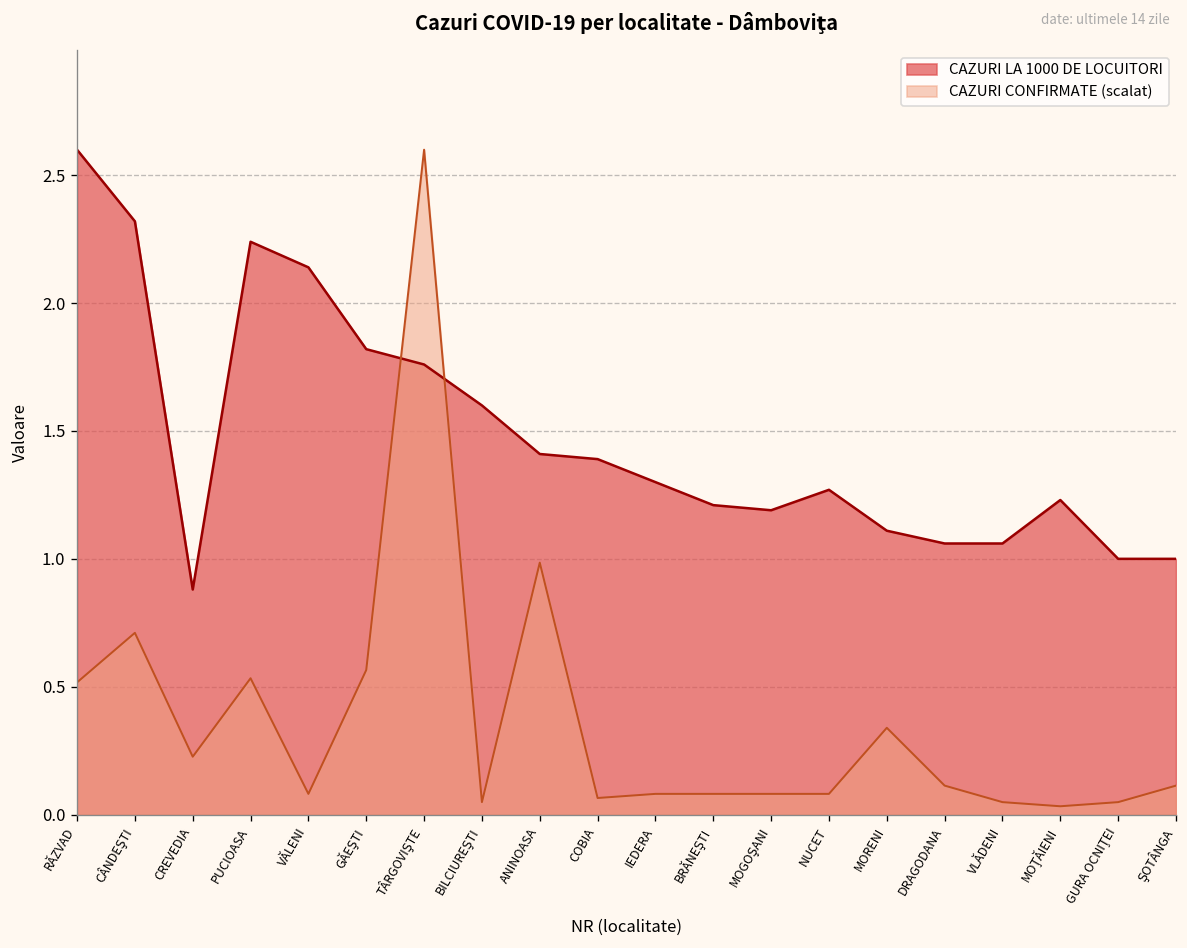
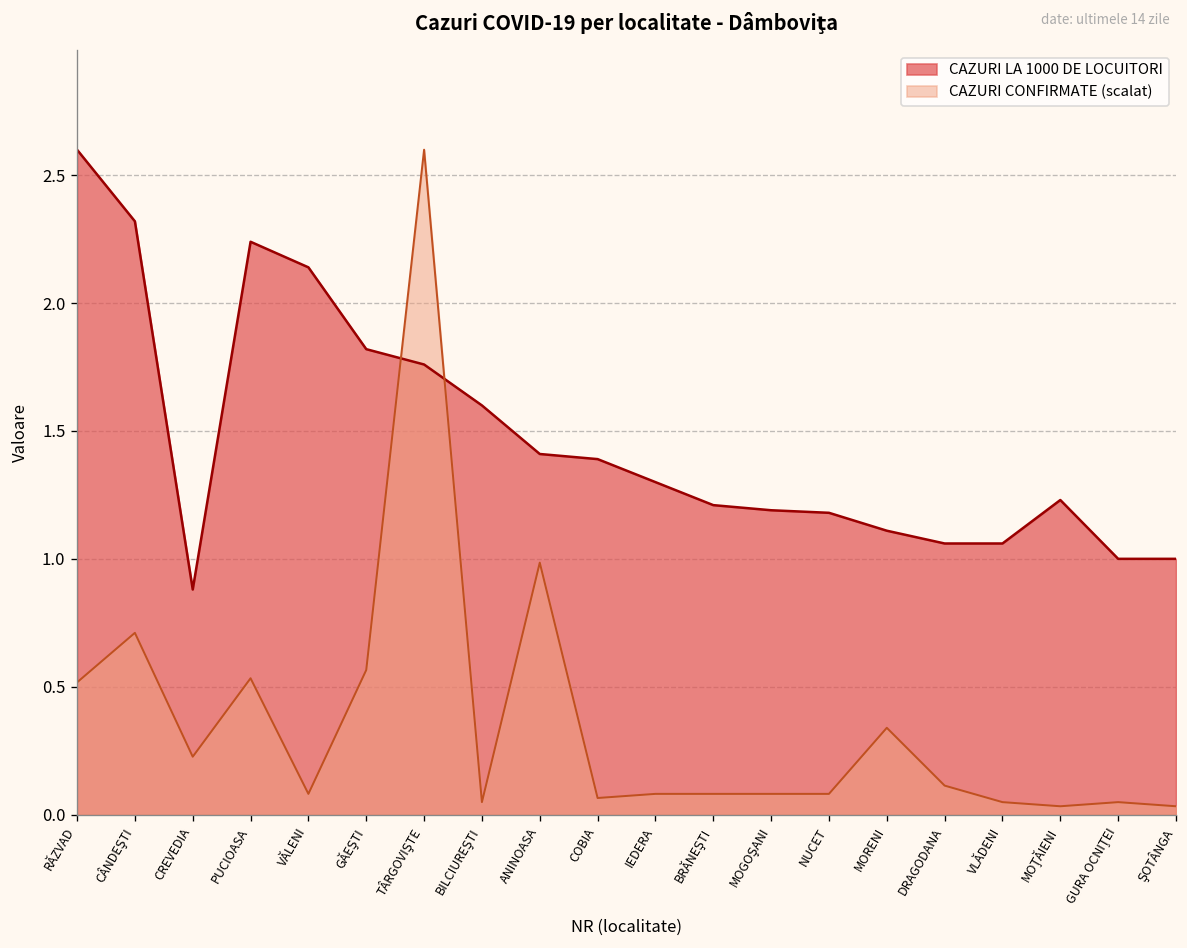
CAZURI LA 1000 DE LOCUITORI, NUCET: 1.27 -> 1.18
CAZURI CONFIRMATE (scalat), ŞOTÂNGA: 0.11 -> 0.03
